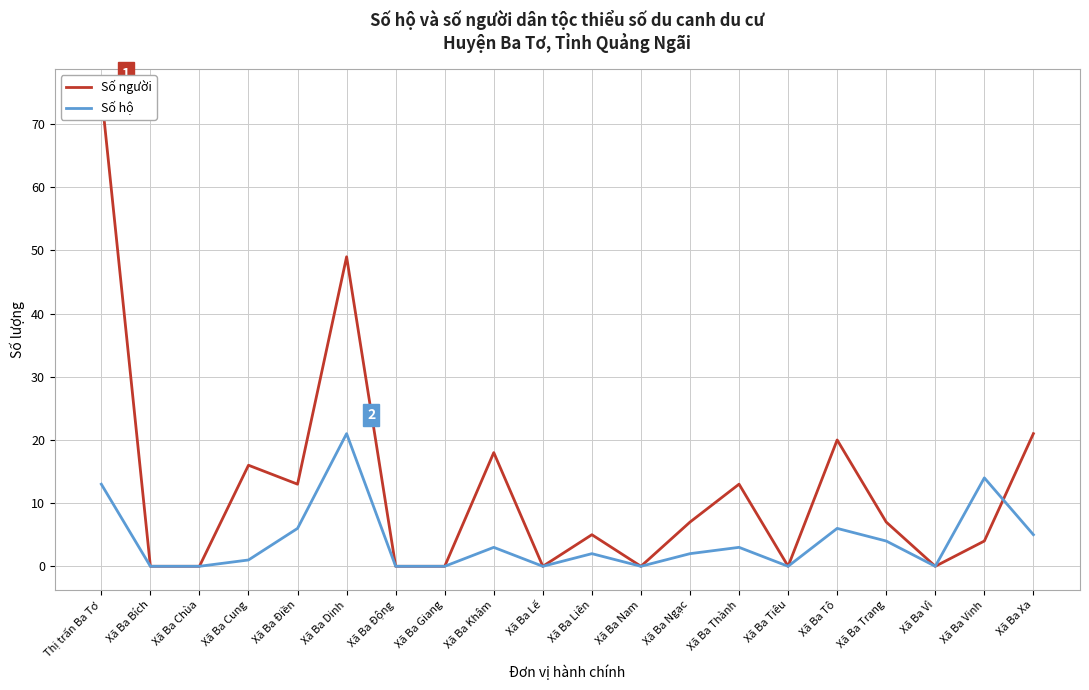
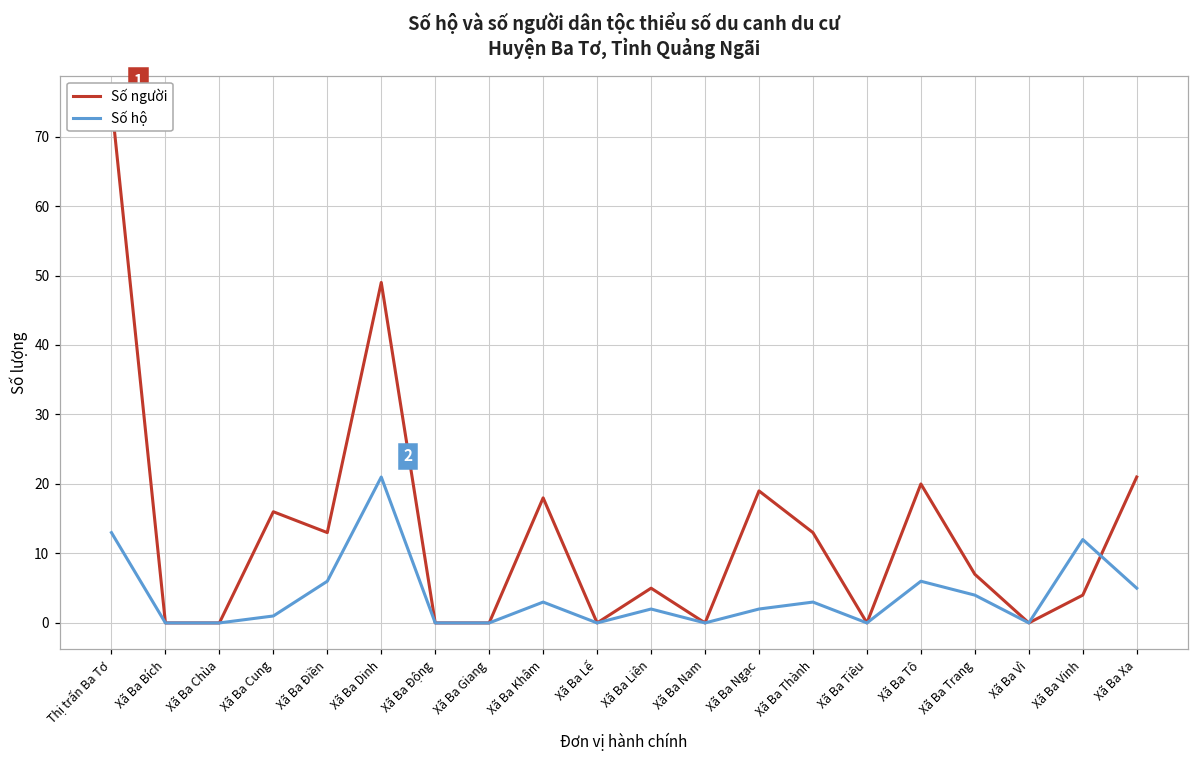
Số người, Xã Ba Ngạc: 7 -> 19
Số hộ, Xã Ba Vinh: 14 -> 12
